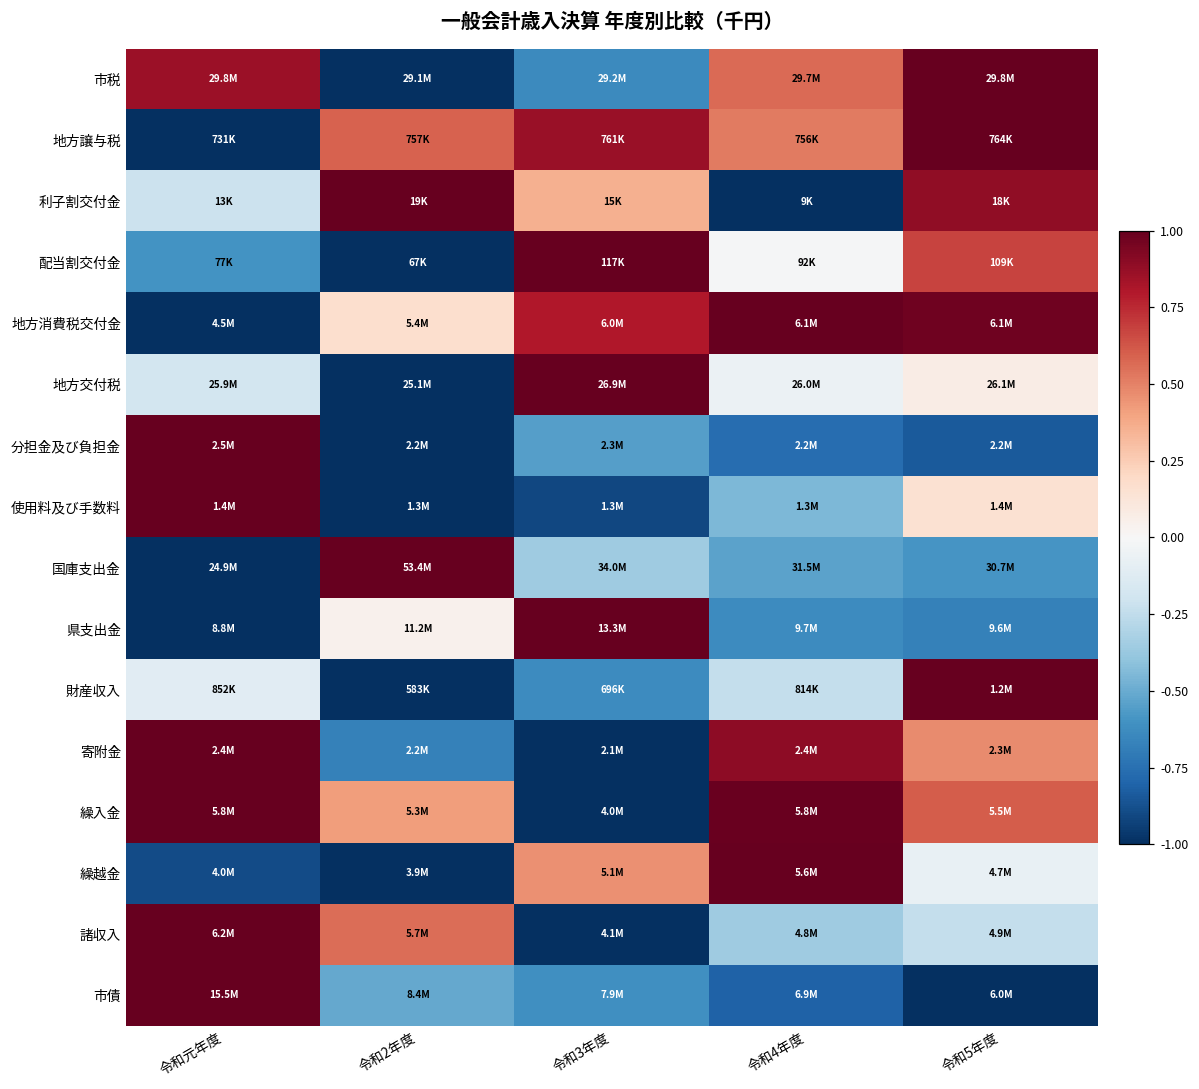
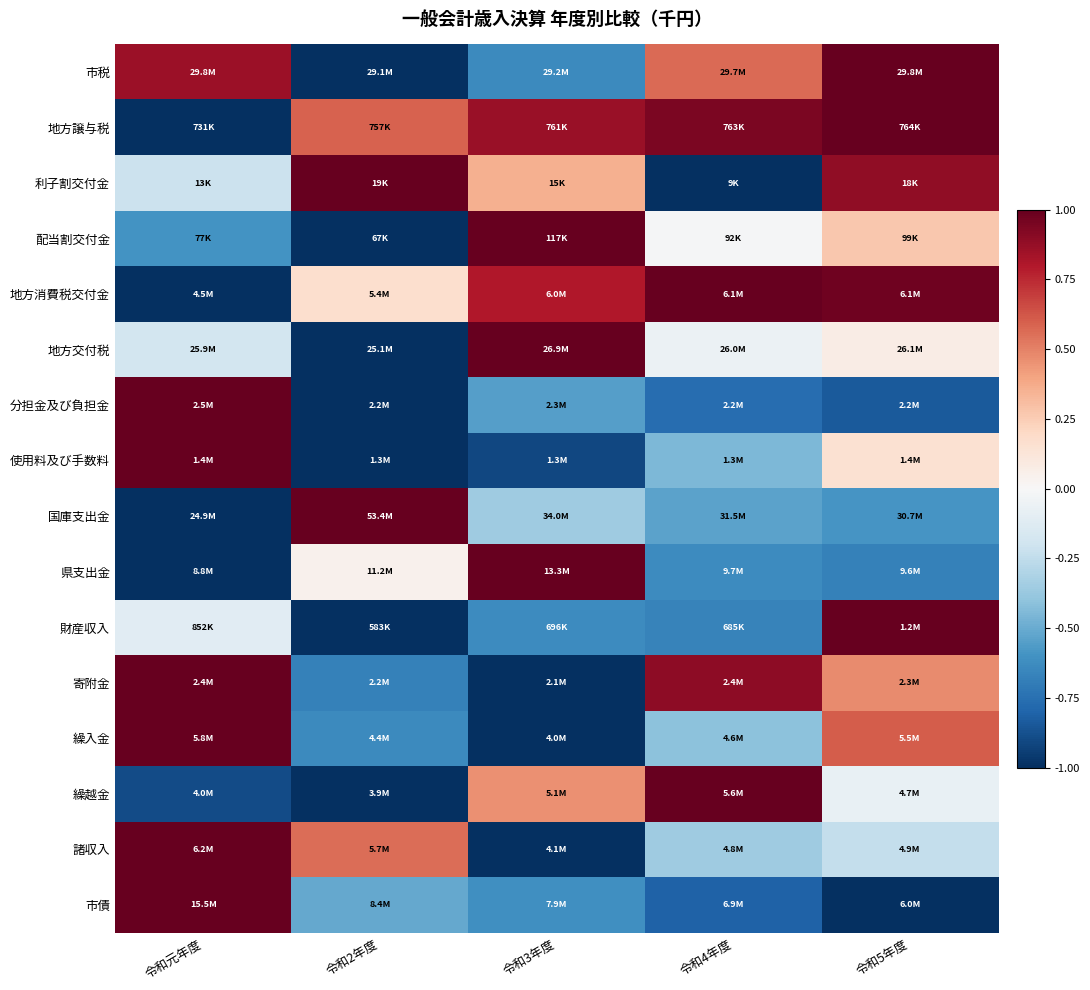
地方譲与税, 令和4年度: 756K -> 763K
配当割交付金, 令和5年度: 109K -> 99K
財産収入, 令和4年度: 814K -> 685K
繰入金, 令和2年度: 5.3M -> 4.4M
繰入金, 令和4年度: 5.8M -> 4.6M
